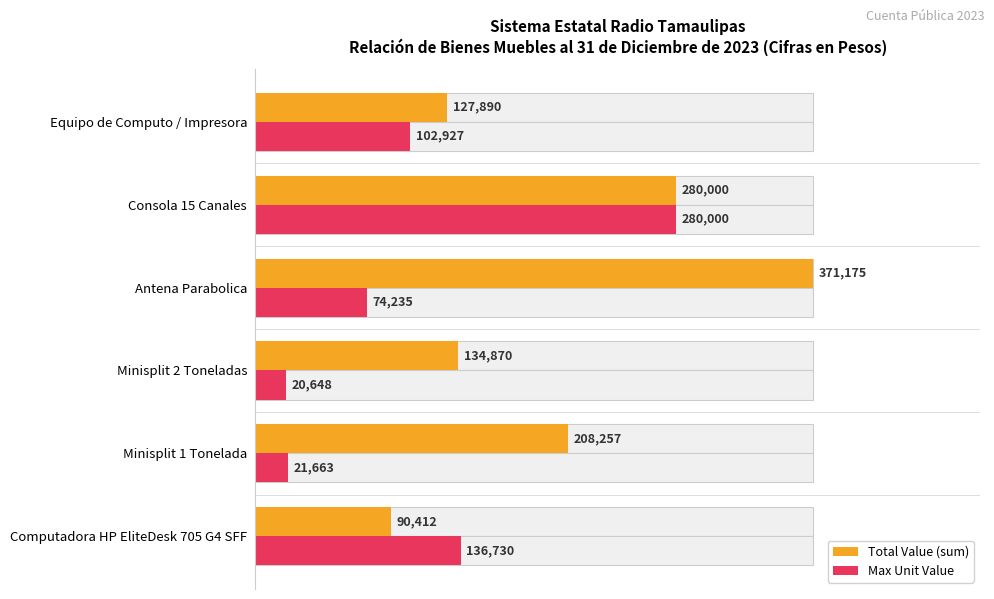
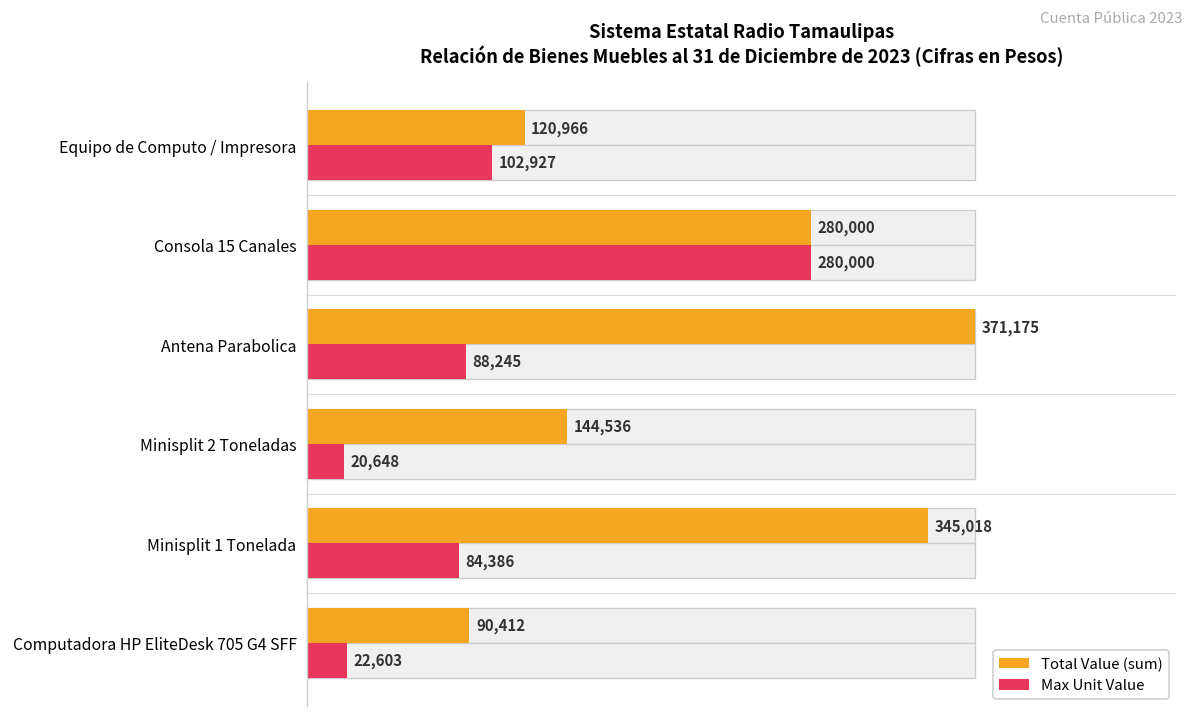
Total Value (sum), Equipo de Computo / Impresora: 127,890 -> 120,966
Max Unit Value, Antena Parabolica: 74,235 -> 88,245
Total Value (sum), Minisplit 2 Toneladas: 134,870 -> 144,536
Total Value (sum), Minisplit 1 Tonelada: 208,257 -> 345,018
Max Unit Value, Minisplit 1 Tonelada: 21,663 -> 84,386
Max Unit Value, Computadora HP EliteDesk 705 G4 SFF: 136,730 -> 22,603
